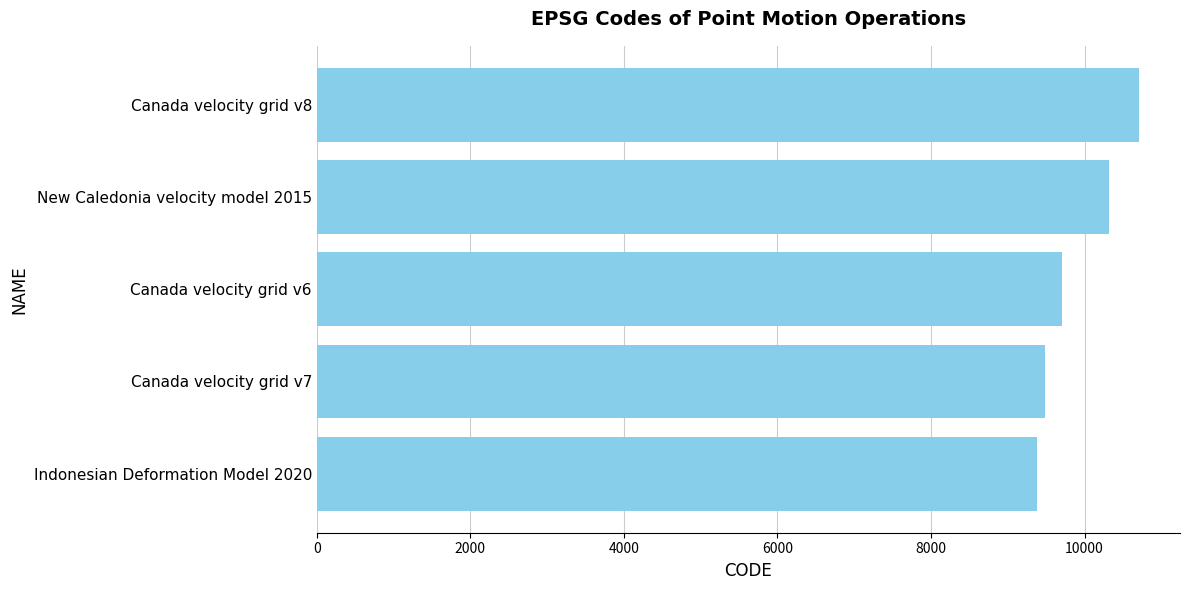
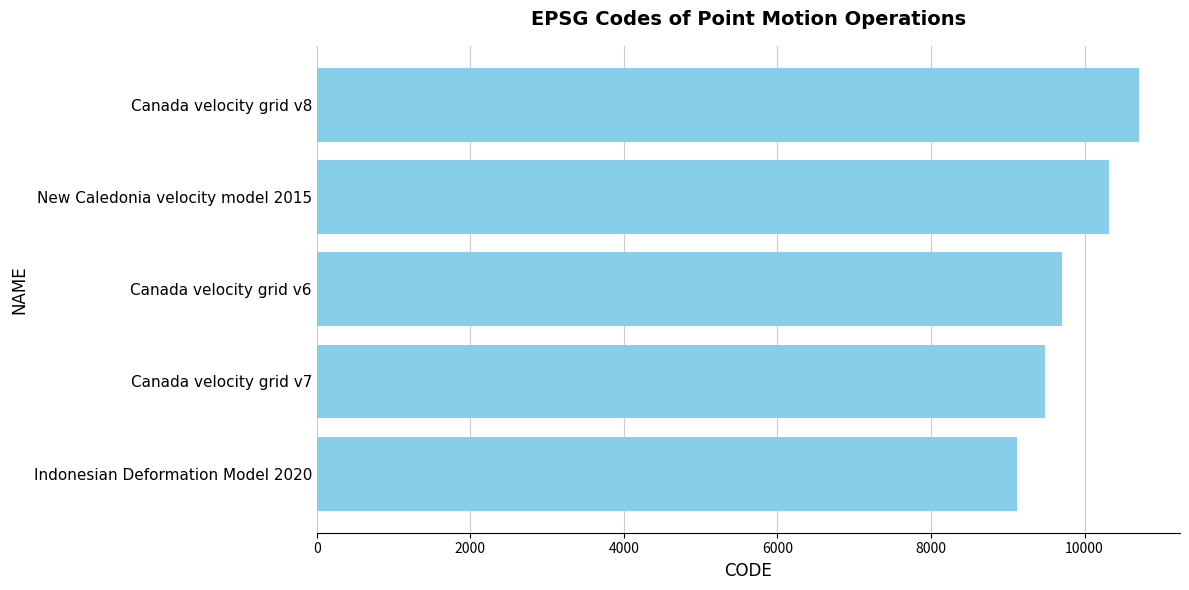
Indonesian Deformation Model 2020: 9400 -> 9100
